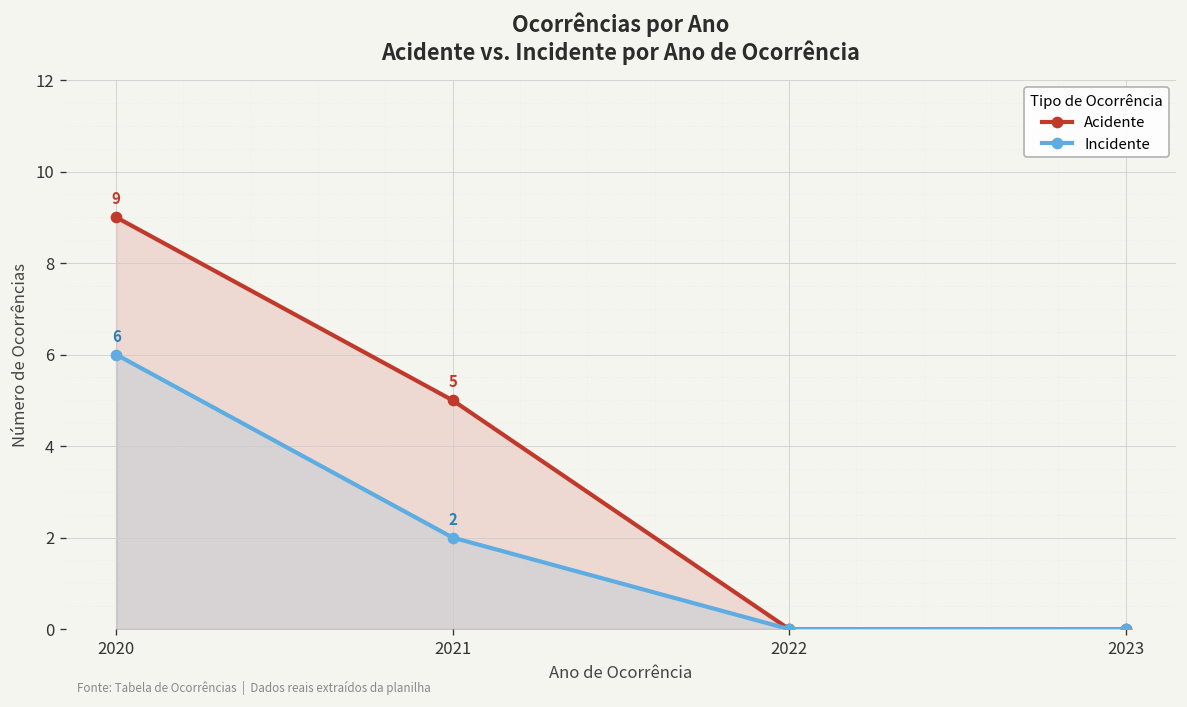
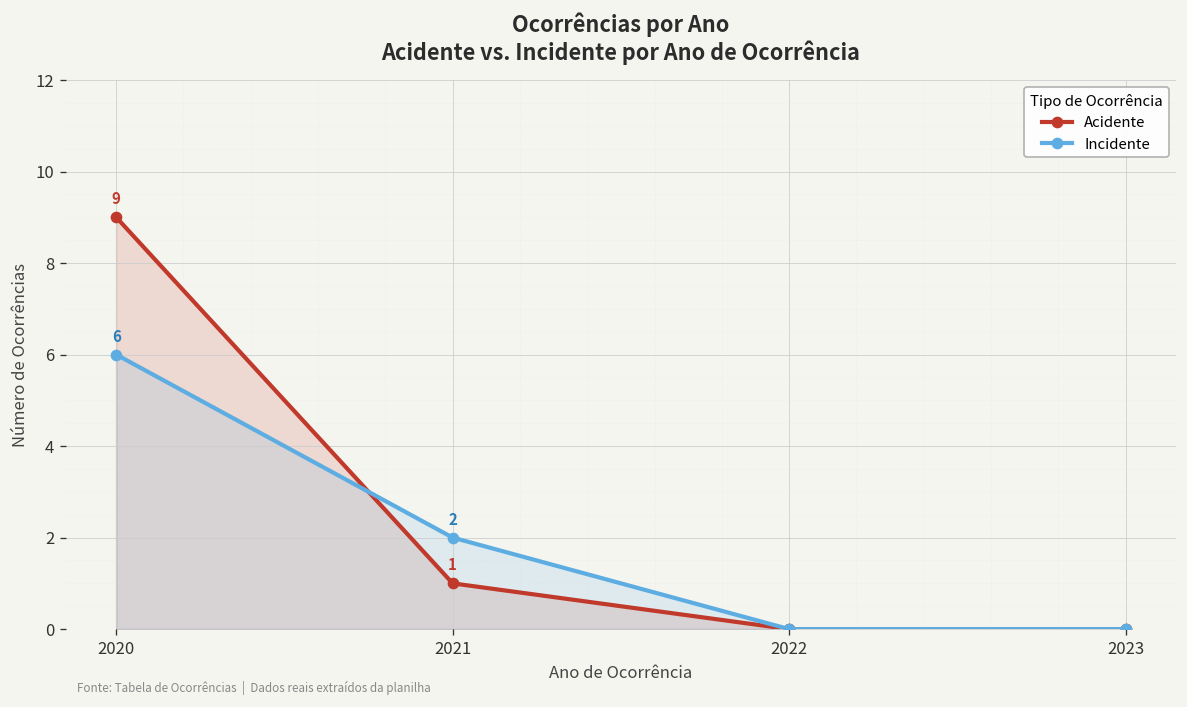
Acidente, 2021: 5 -> 1
